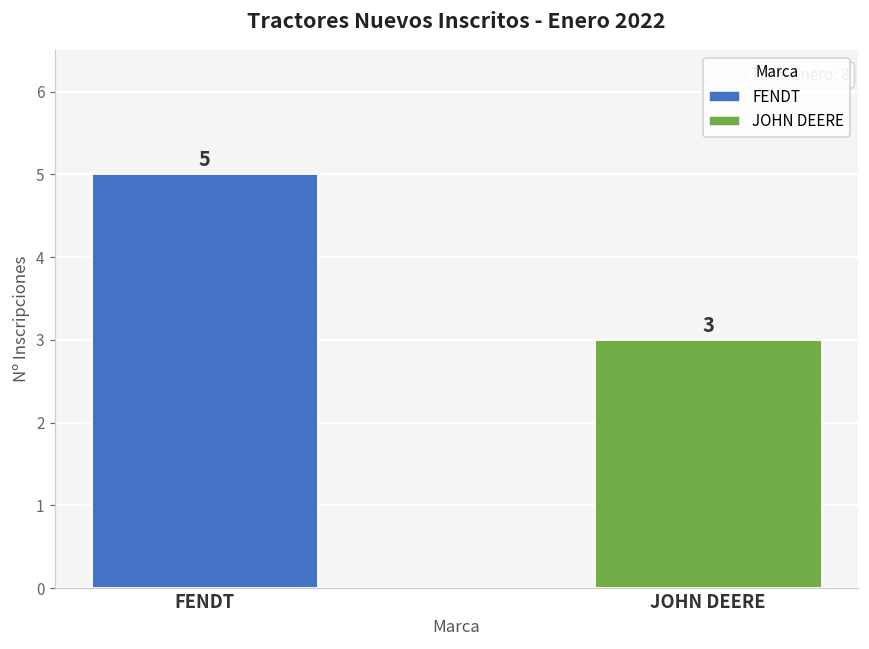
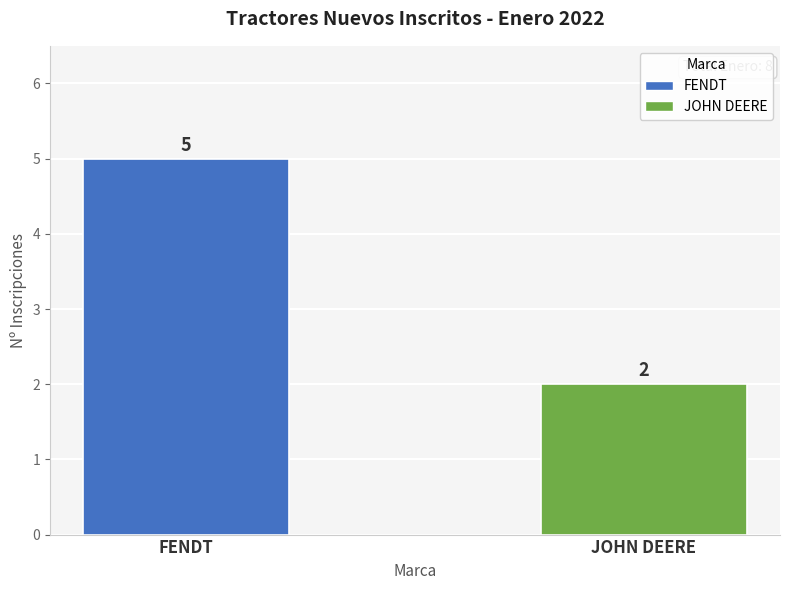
JOHN DEERE: 3 -> 2
